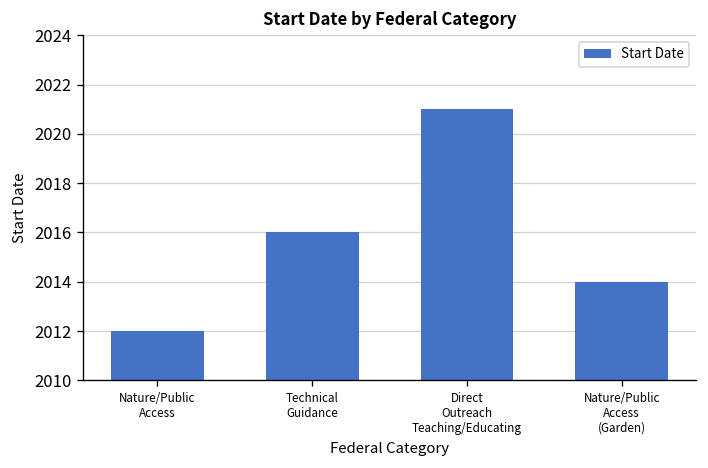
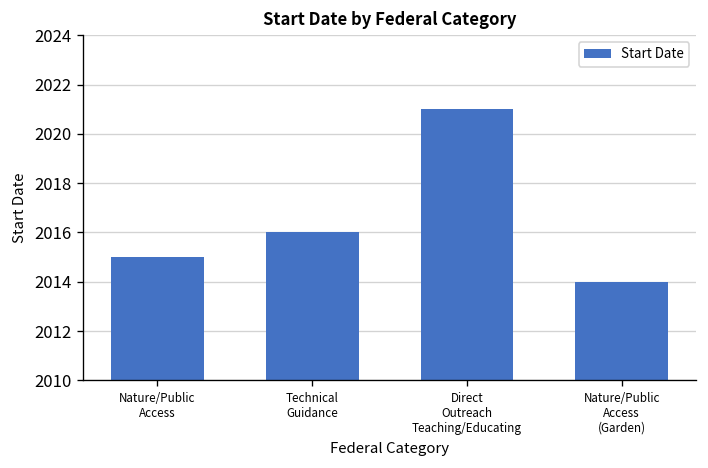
Nature/Public Access: 2012 -> 2015
